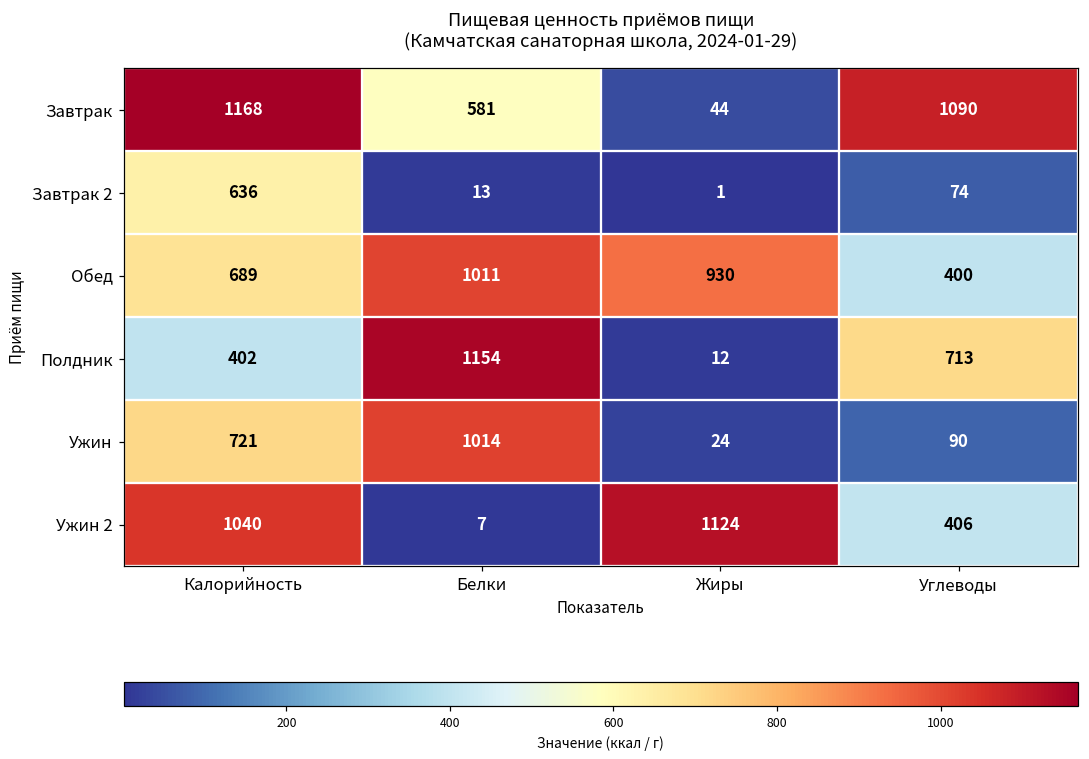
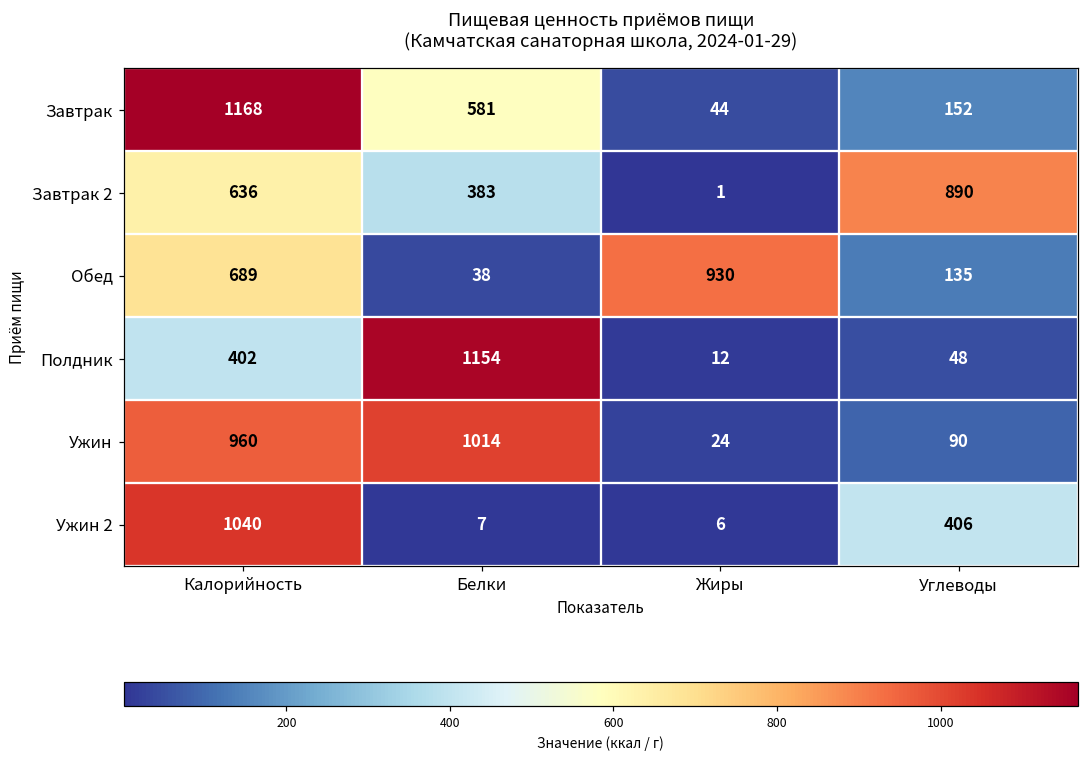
Завтрак, Углеводы: 1090 -> 152
Завтрак 2, Белки: 13 -> 383
Завтрак 2, Углеводы: 74 -> 890
Обед, Белки: 1011 -> 38
Обед, Углеводы: 400 -> 135
Полдник, Углеводы: 713 -> 48
Ужин, Калорийность: 721 -> 960
Ужин 2, Жиры: 1124 -> 6
